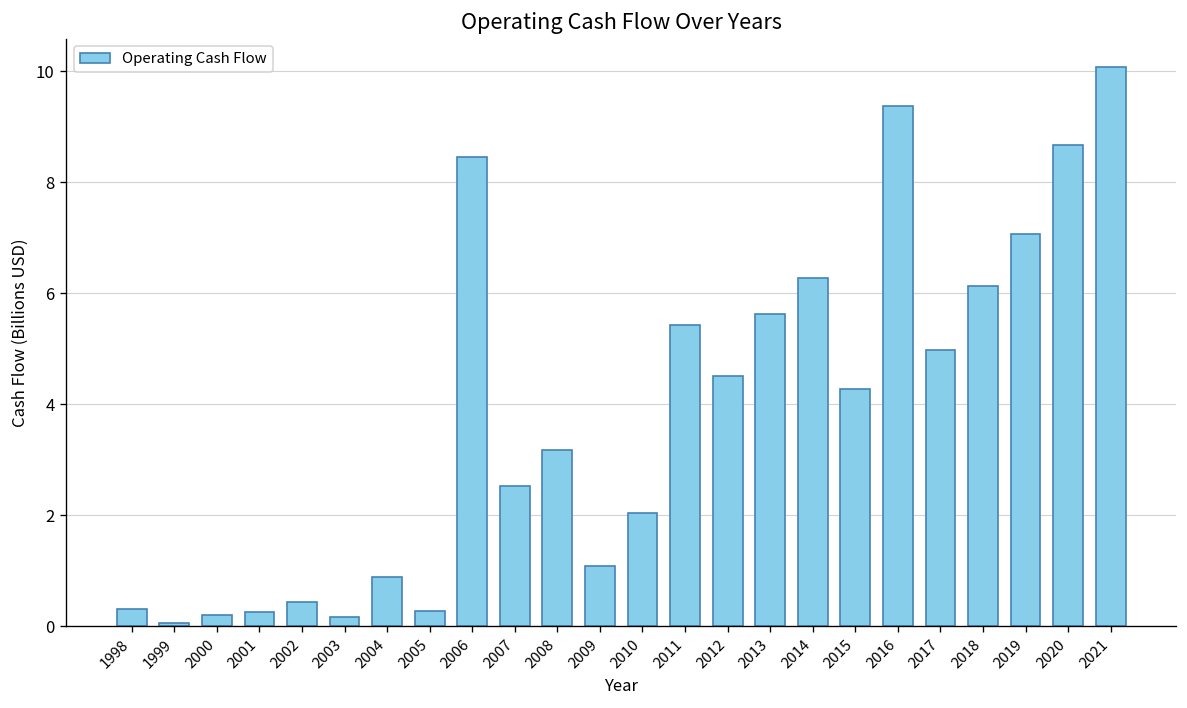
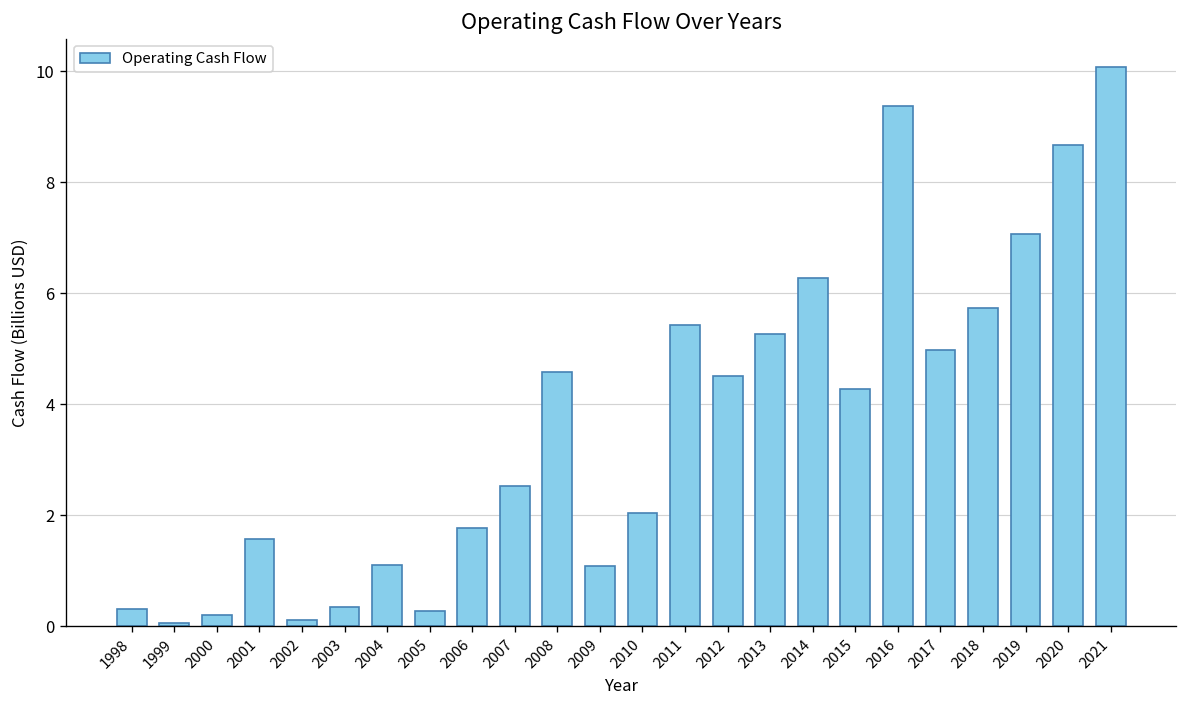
2001: 0.2 -> 1.6
2002: 0.4 -> 0.1
2003: 0.2 -> 0.4
2004: 0.9 -> 1.1
2006: 8.5 -> 1.8
2008: 3.2 -> 4.6
2013: 5.6 -> 5.3
2018: 6.1 -> 5.7
